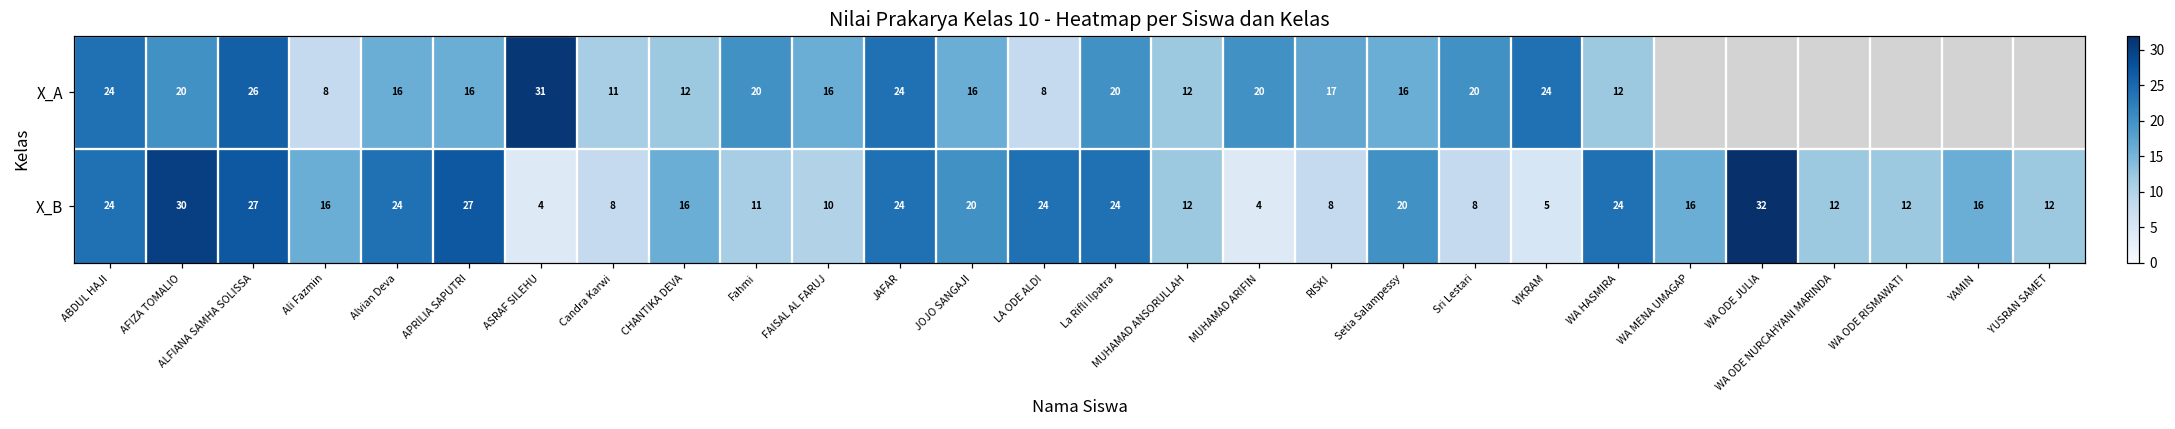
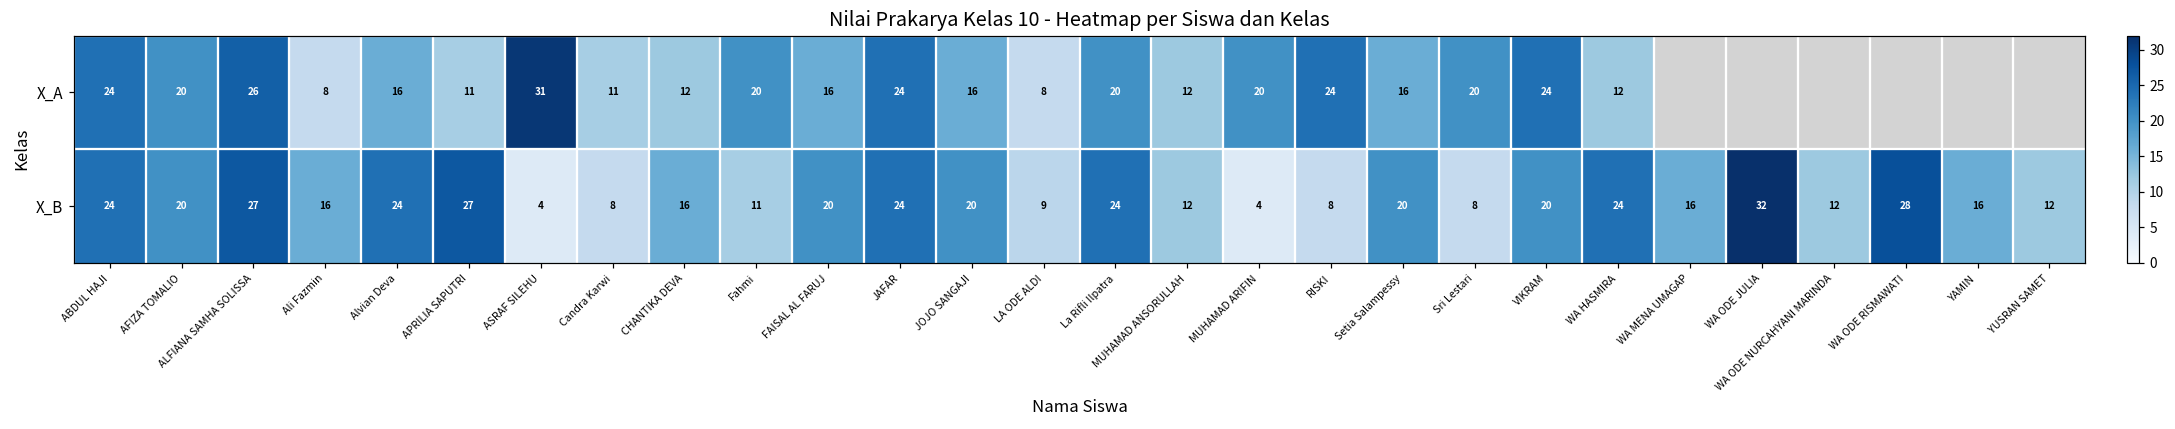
X_A, APRILIA SAPUTRI: 16 -> 11
X_A, RISKI: 17 -> 24
X_B, AFIZA TOMALIO: 30 -> 20
X_B, FAISAL AL FARUJ: 10 -> 20
X_B, LA ODE ALDI: 24 -> 9
X_B, VIKRAM: 5 -> 20
X_B, WA ODE RISMAWATI: 12 -> 28
